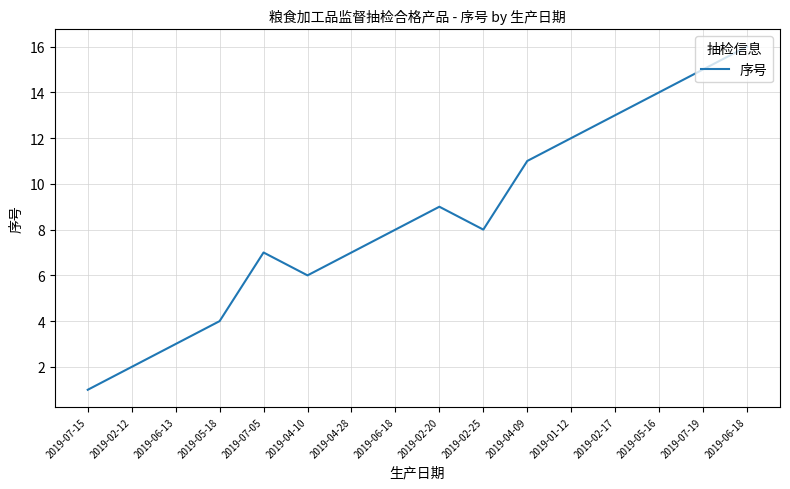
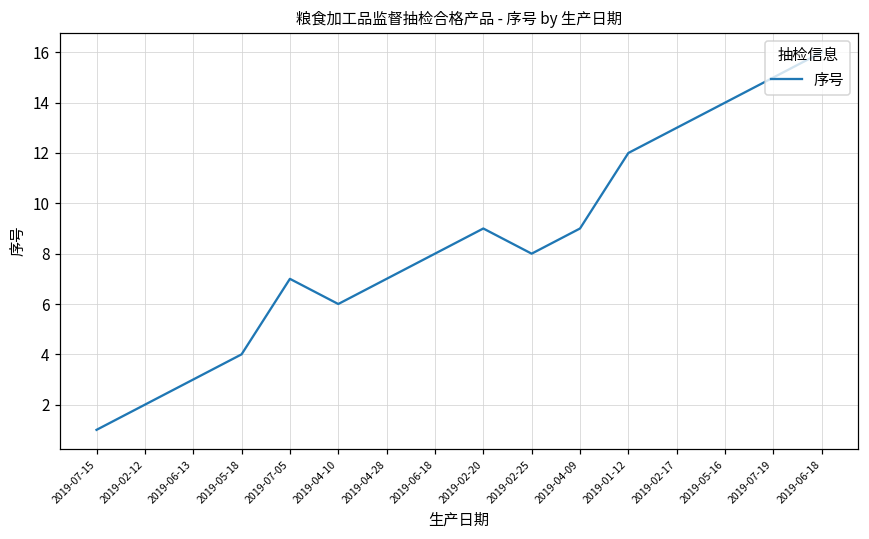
2019-04-09: 11 -> 9
